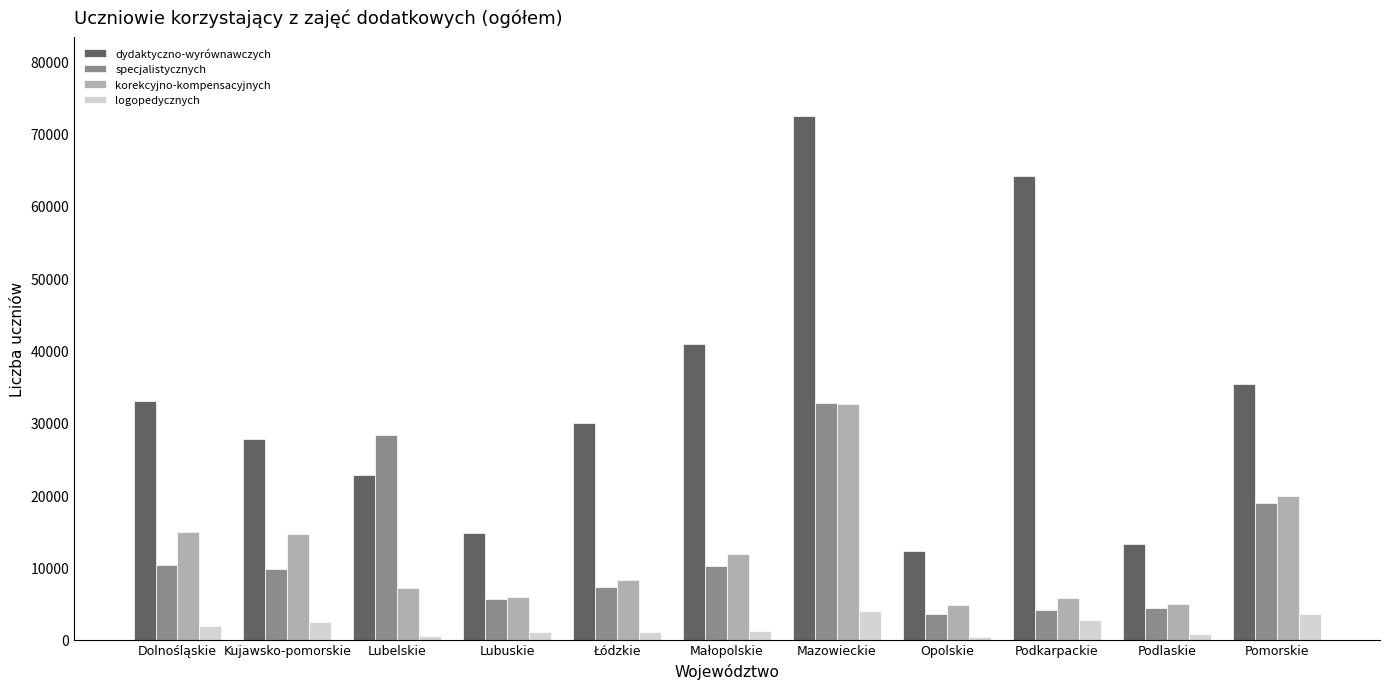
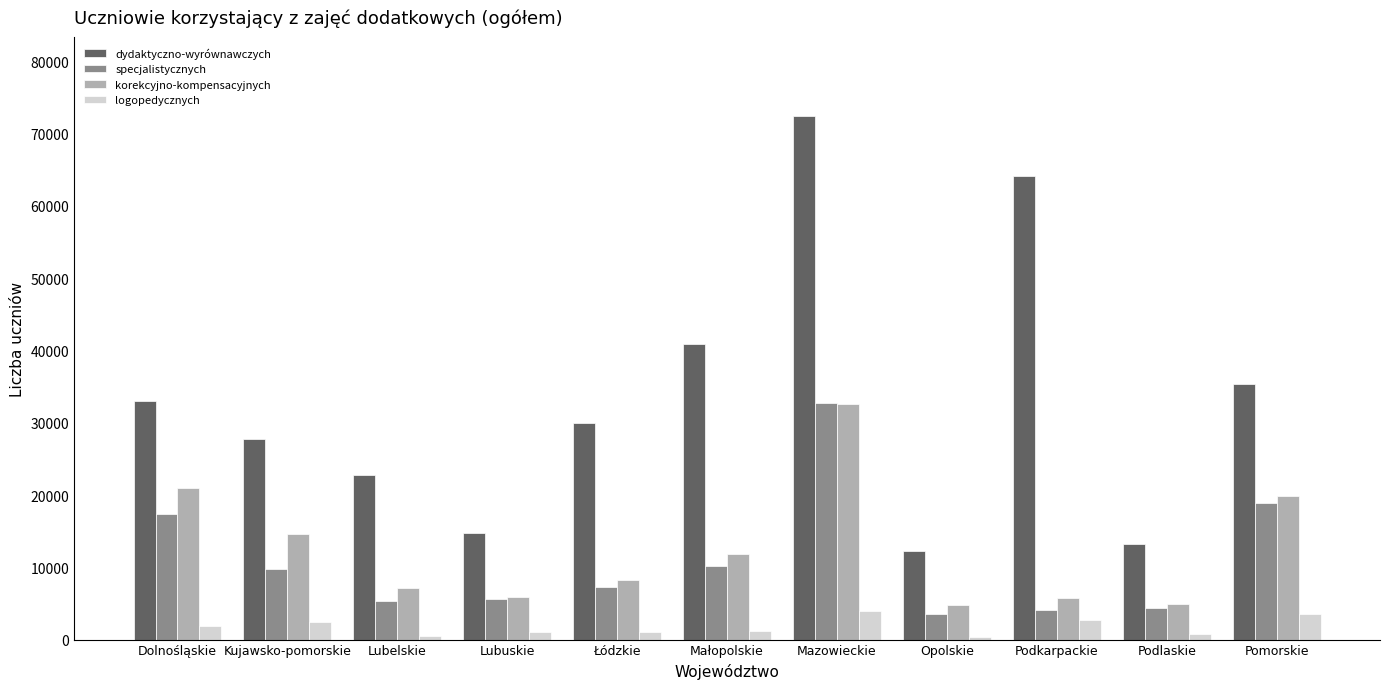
specjalistycznych, Dolnośląskie: 10000 -> 17000
korekcyjno-kompensacyjnych, Dolnośląskie: 15000 -> 21000
specjalistycznych, Lubelskie: 28000 -> 5000
